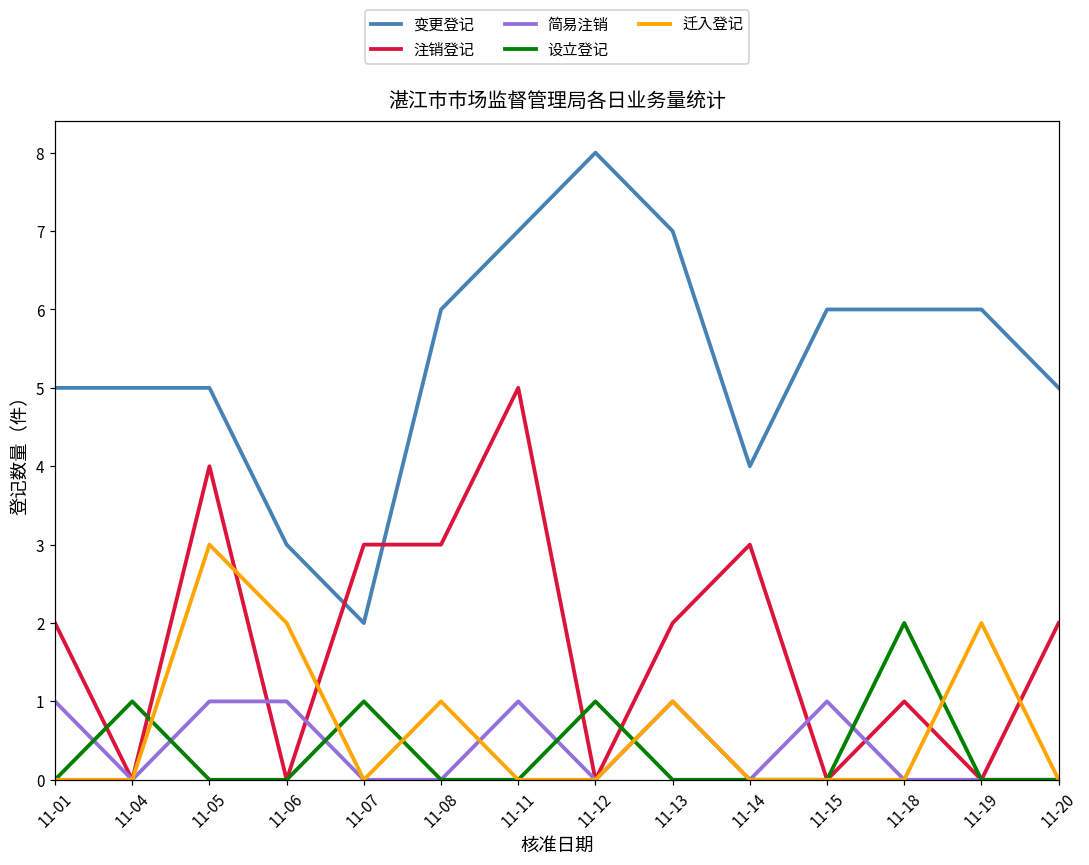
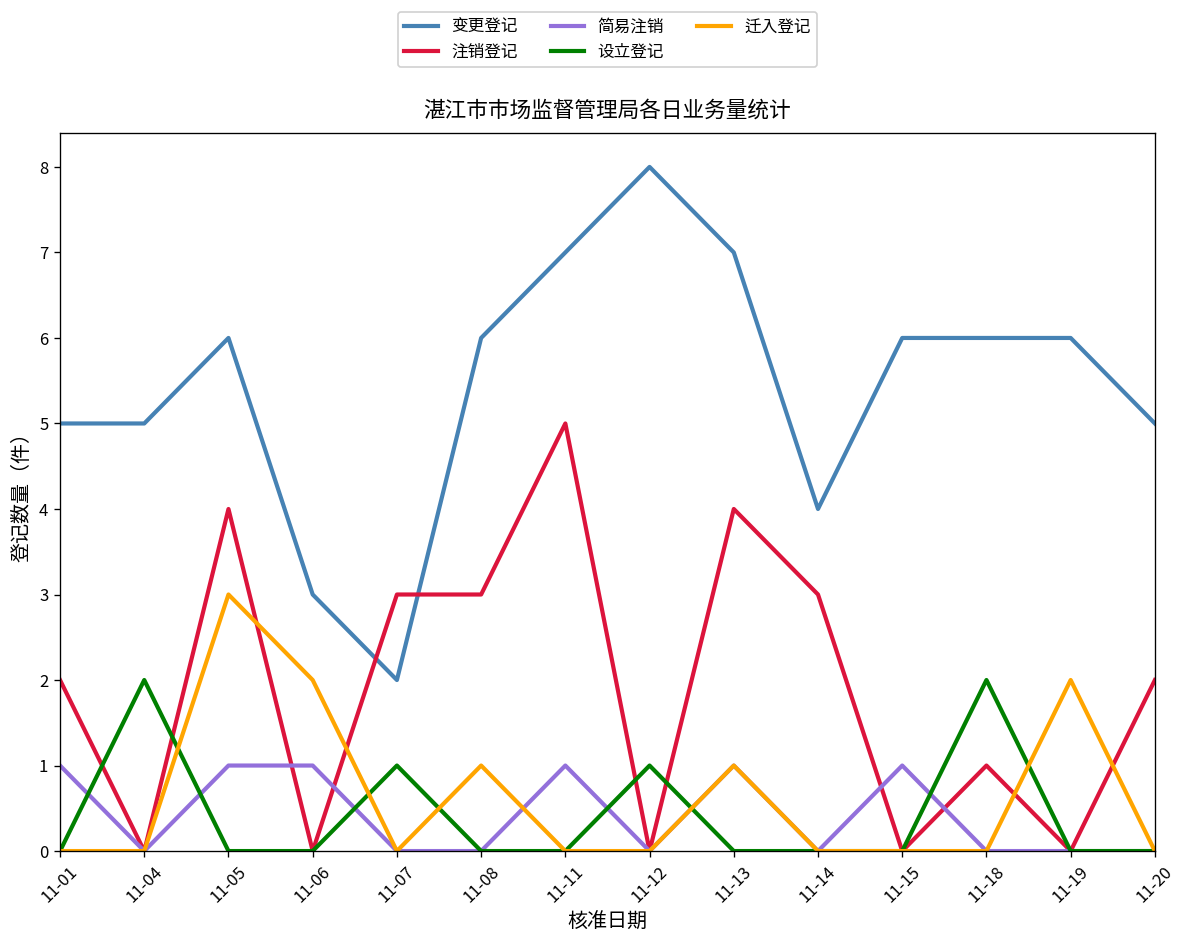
设立登记, 11-04: 1 -> 2
变更登记, 11-05: 5 -> 6
注销登记, 11-13: 2 -> 4
